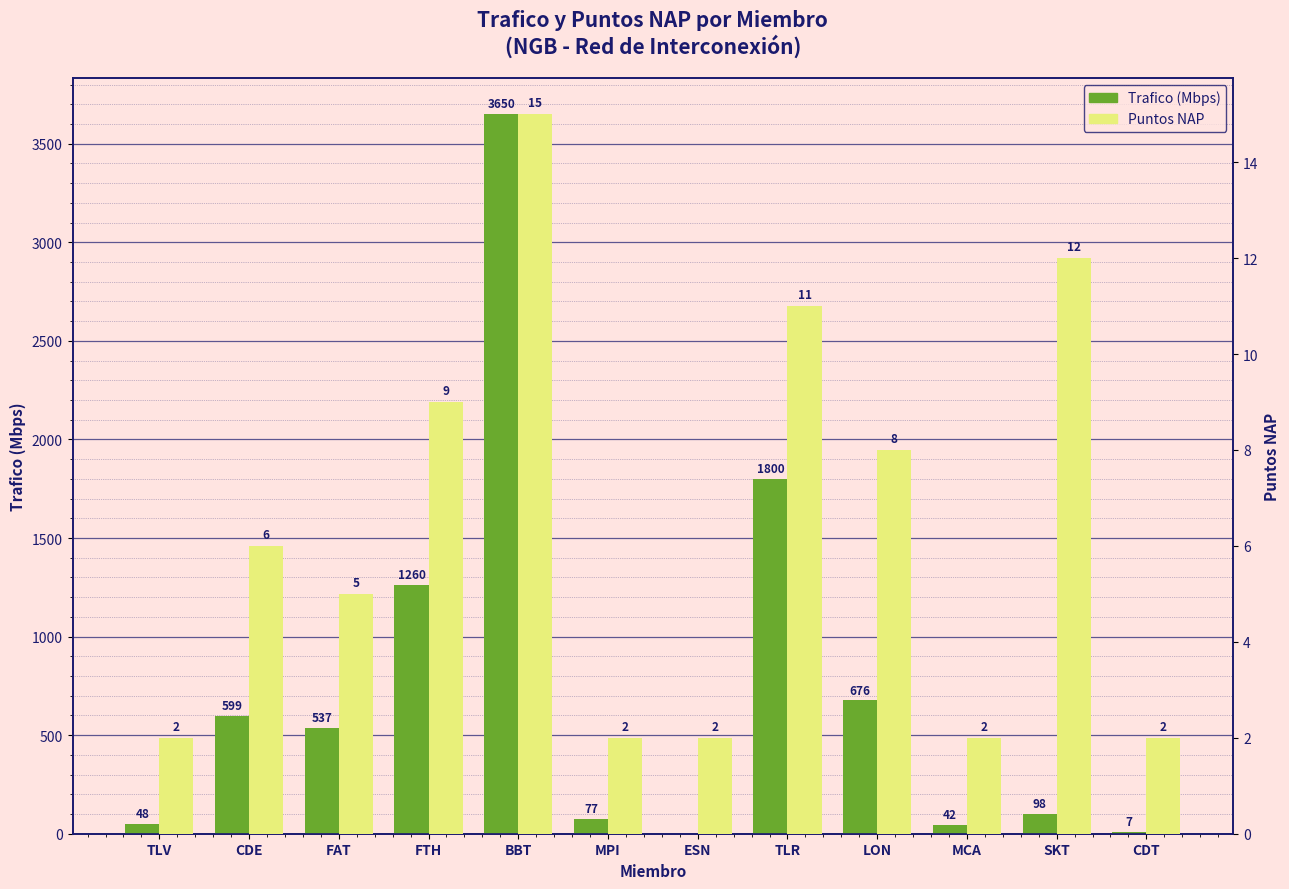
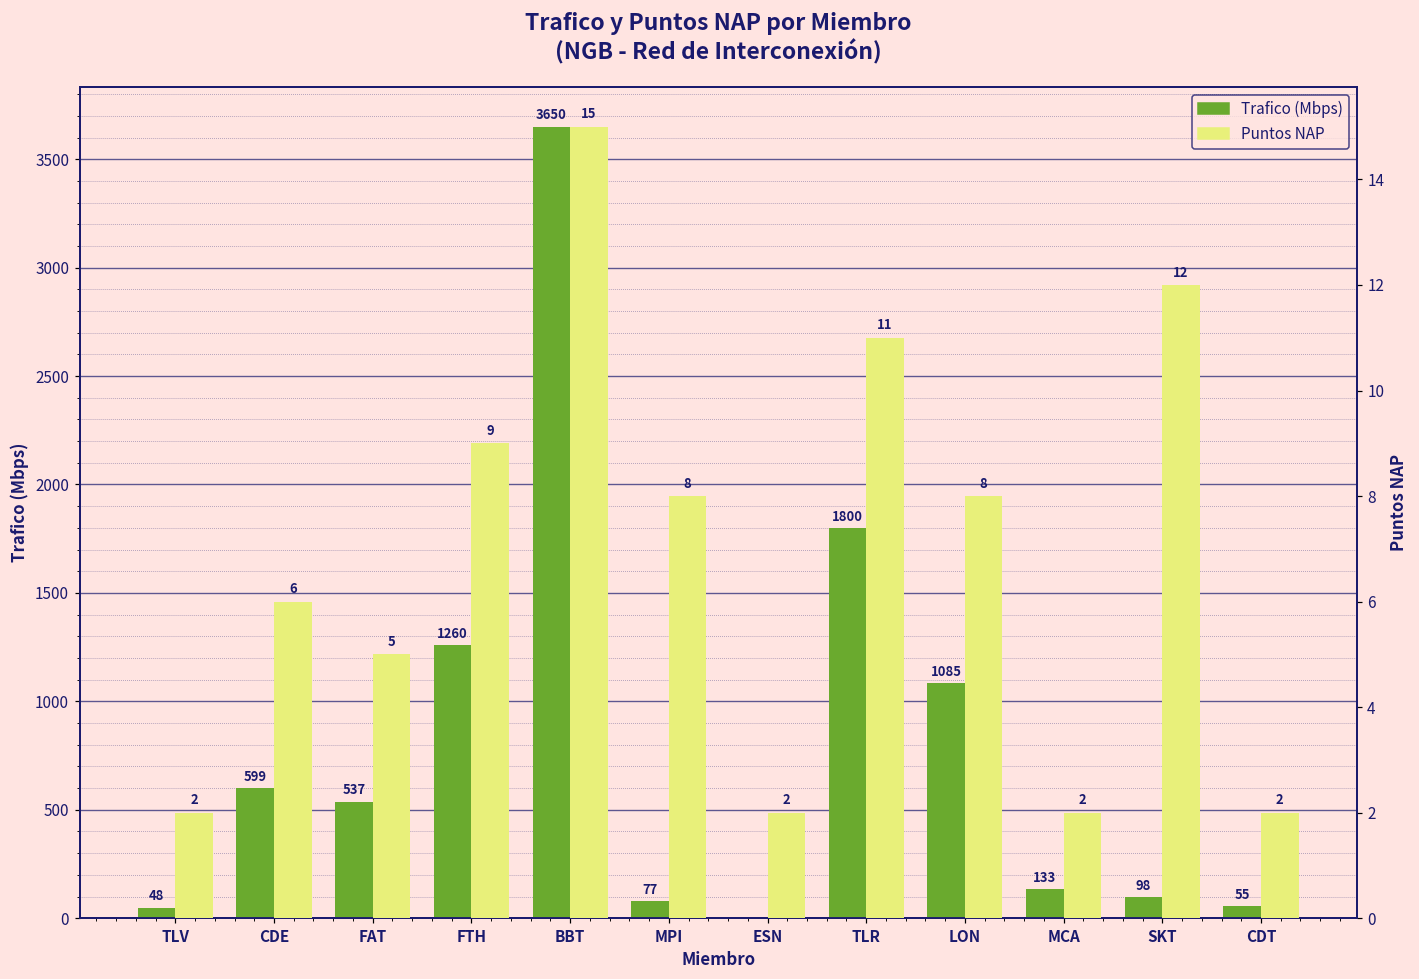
Trafico (Mbps), LON: 676 -> 1085
Trafico (Mbps), MCA: 42 -> 133
Trafico (Mbps), CDT: 7 -> 55
Puntos NAP, MPI: 2 -> 8
